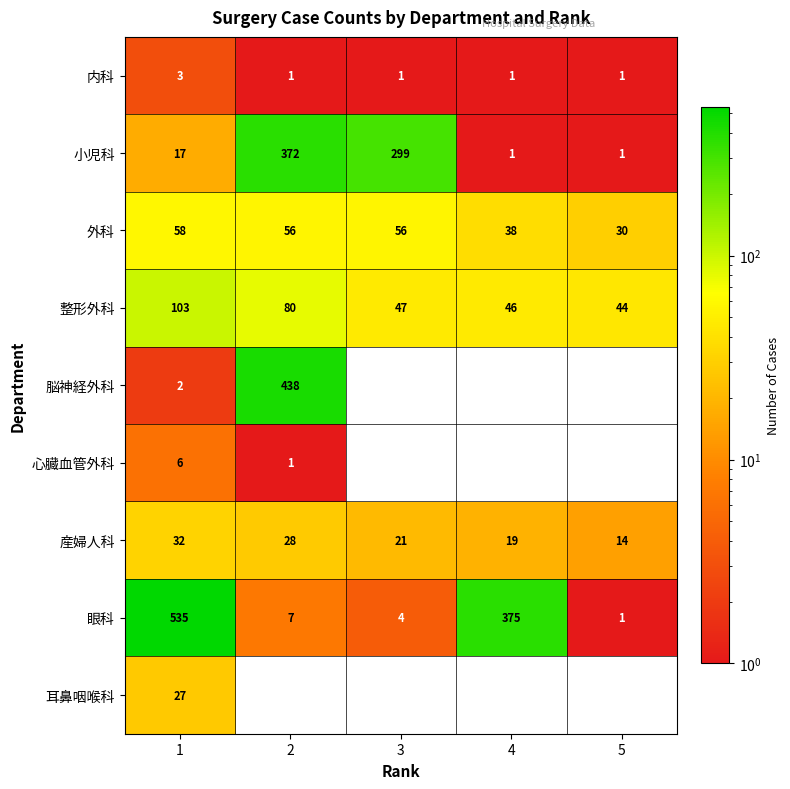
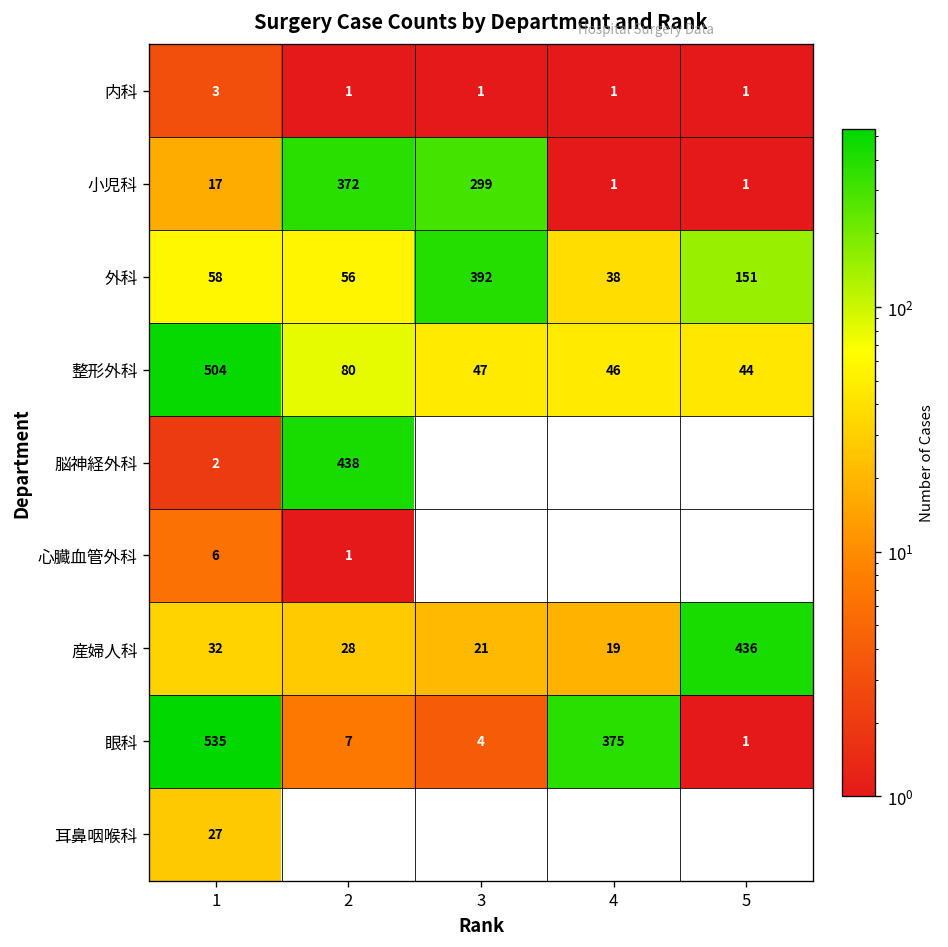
外科, 3: 56 -> 392
外科, 5: 30 -> 151
整形外科, 1: 103 -> 504
産婦人科, 5: 14 -> 436
